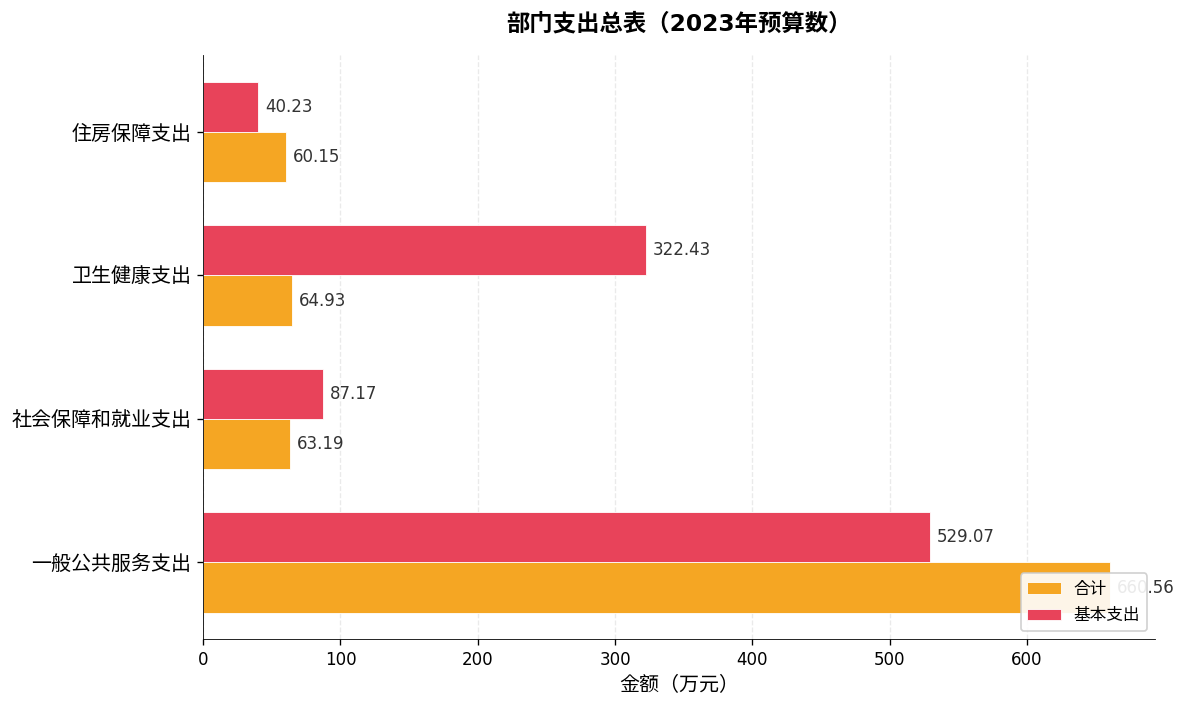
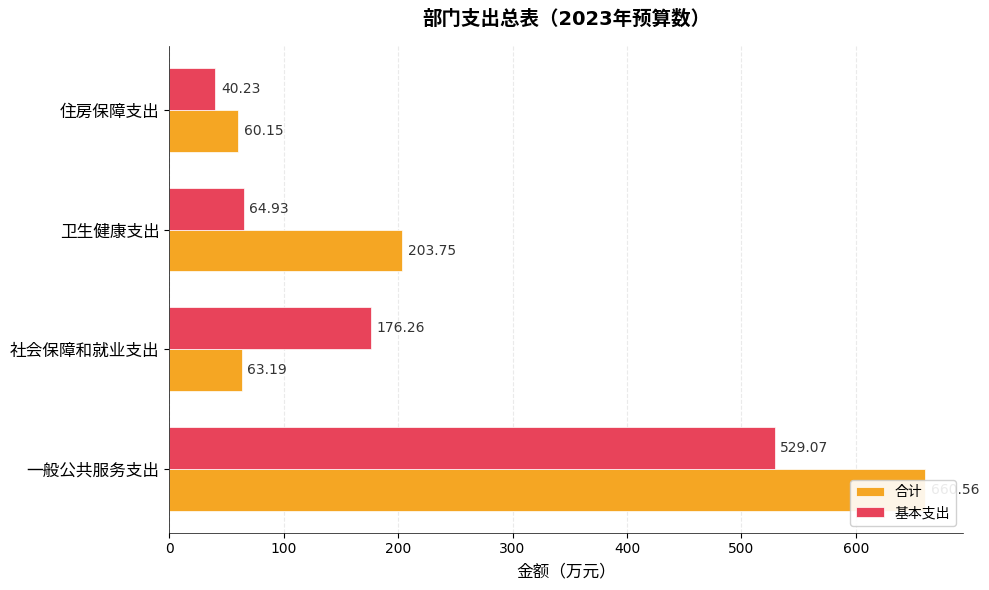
基本支出, 卫生健康支出: 322.43 -> 64.93
合计, 卫生健康支出: 64.93 -> 203.75
基本支出, 社会保障和就业支出: 87.17 -> 176.26
